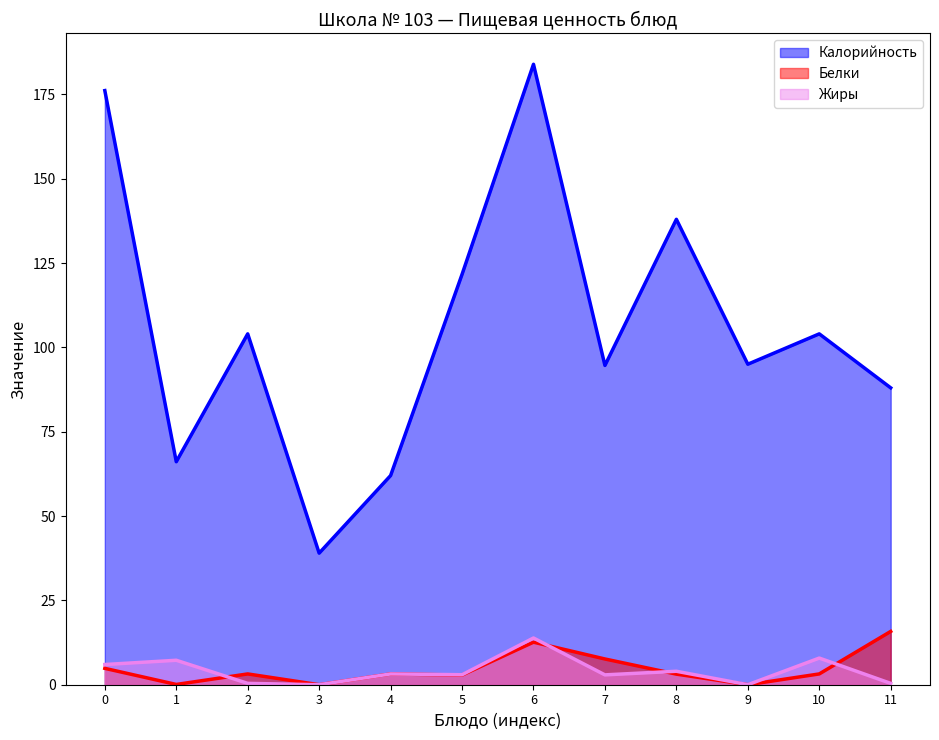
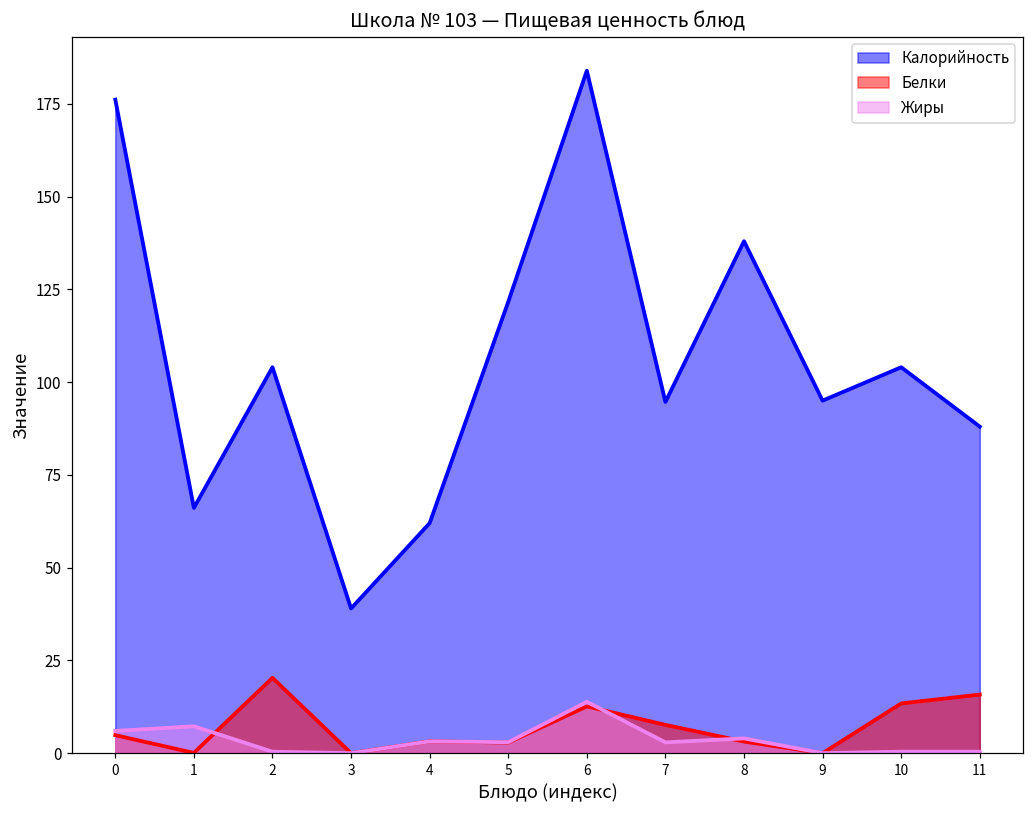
Белки, 2: 3 -> 20
Белки, 10: 3 -> 13
Жиры, 10: 8 -> 0
